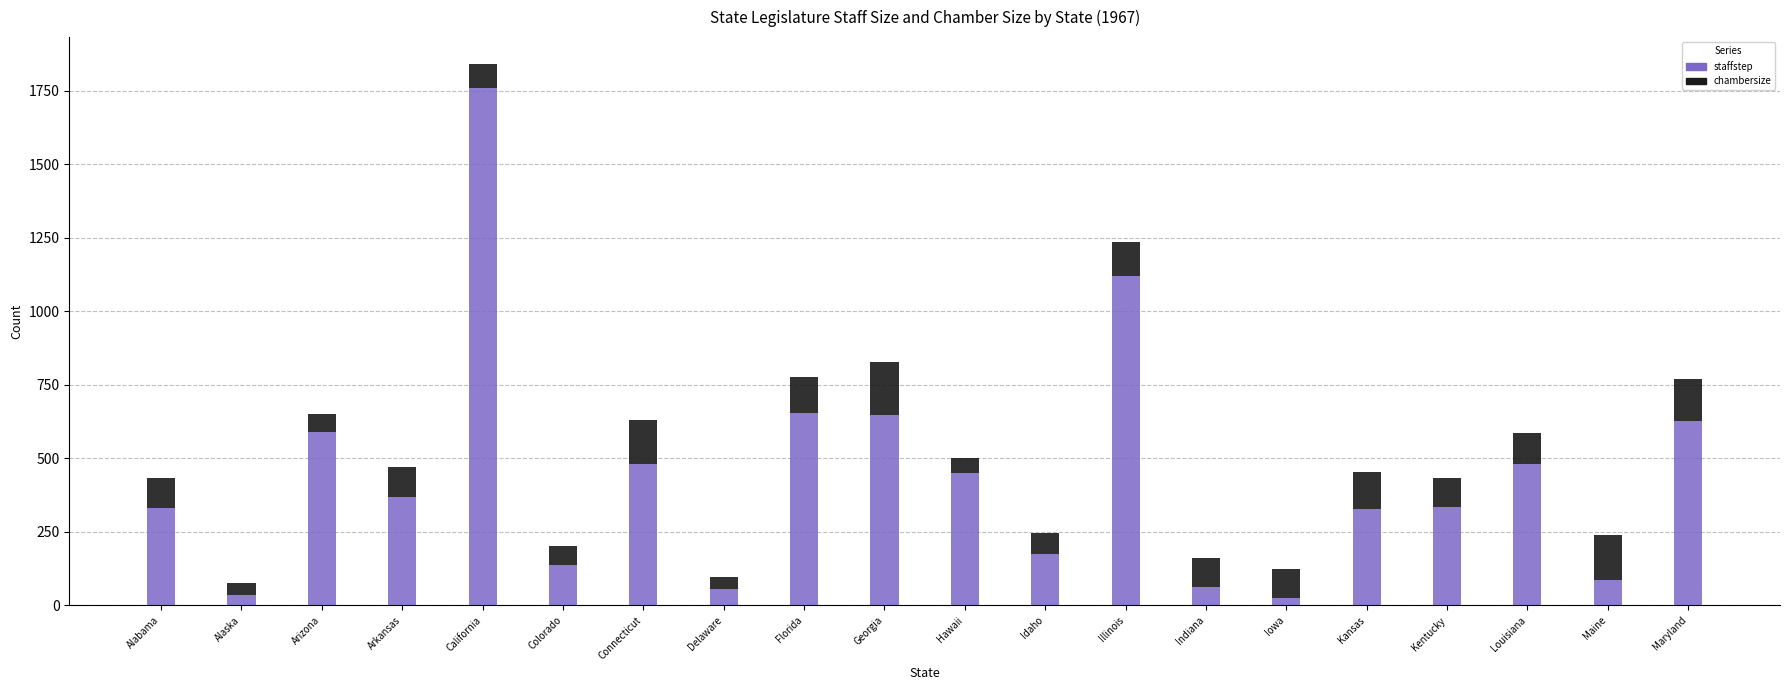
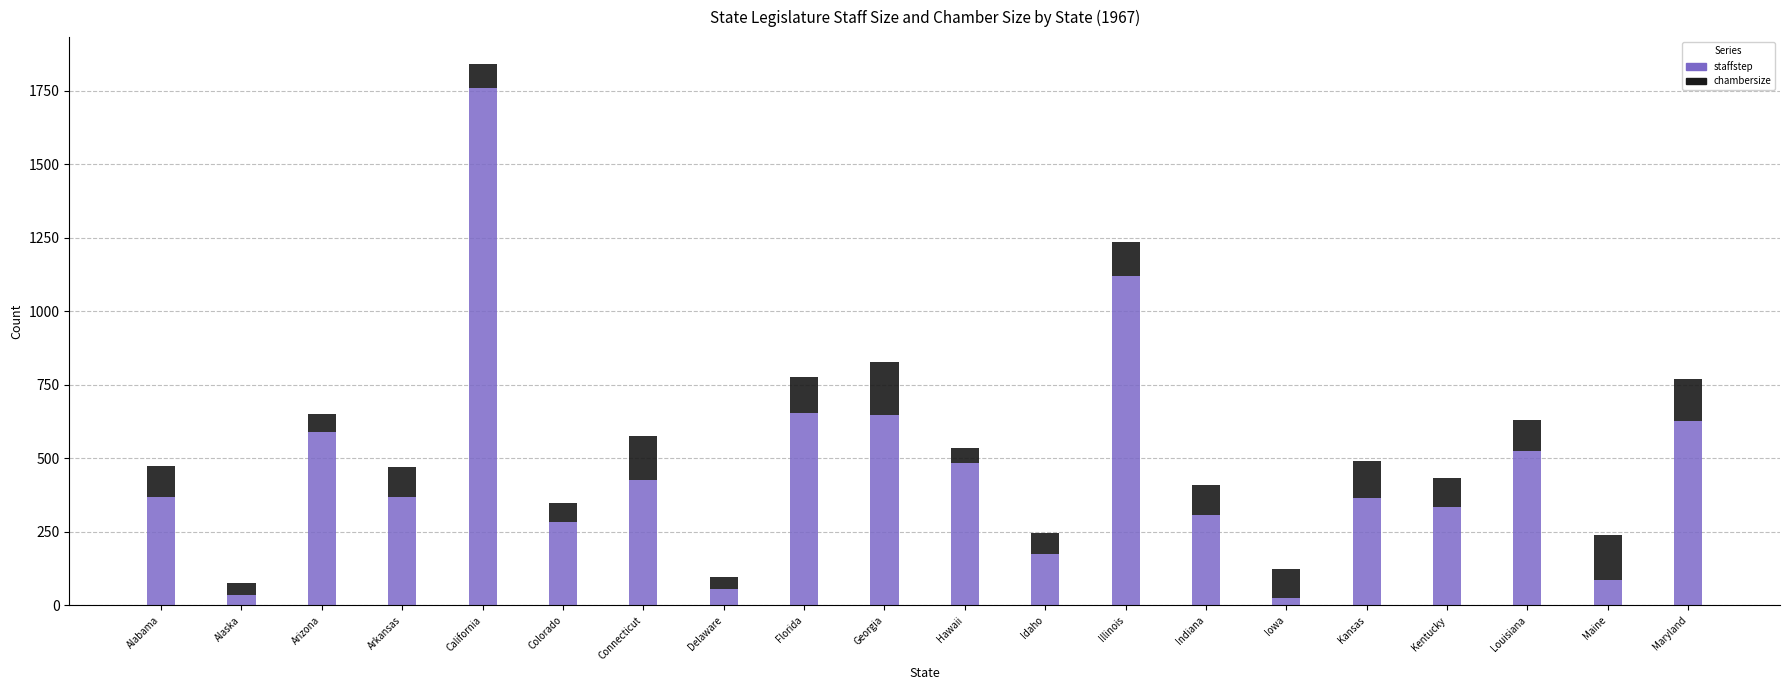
staffstep, Alabama: 330 -> 370
staffstep, Colorado: 140 -> 280
staffstep, Connecticut: 480 -> 430
staffstep, Hawaii: 450 -> 490
staffstep, Indiana: 60 -> 310
staffstep, Kansas: 330 -> 370
staffstep, Louisiana: 480 -> 530
